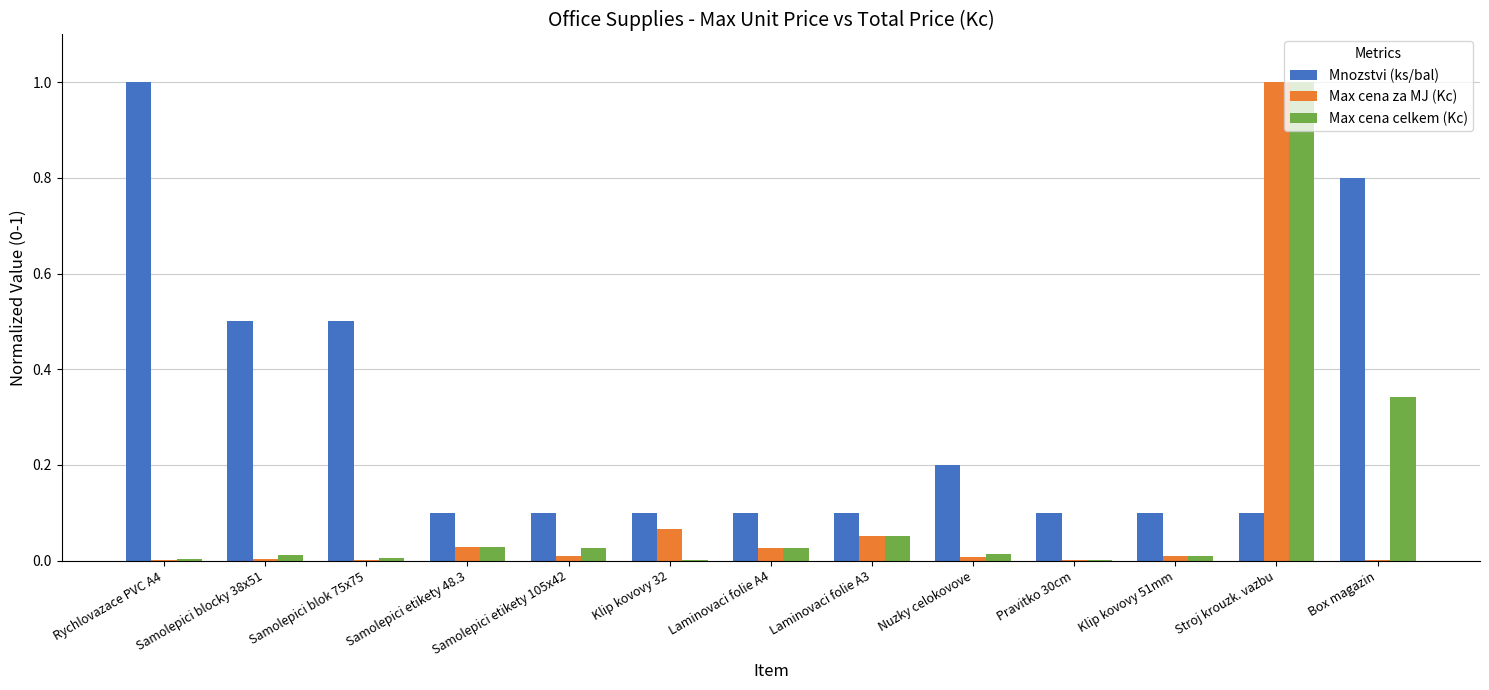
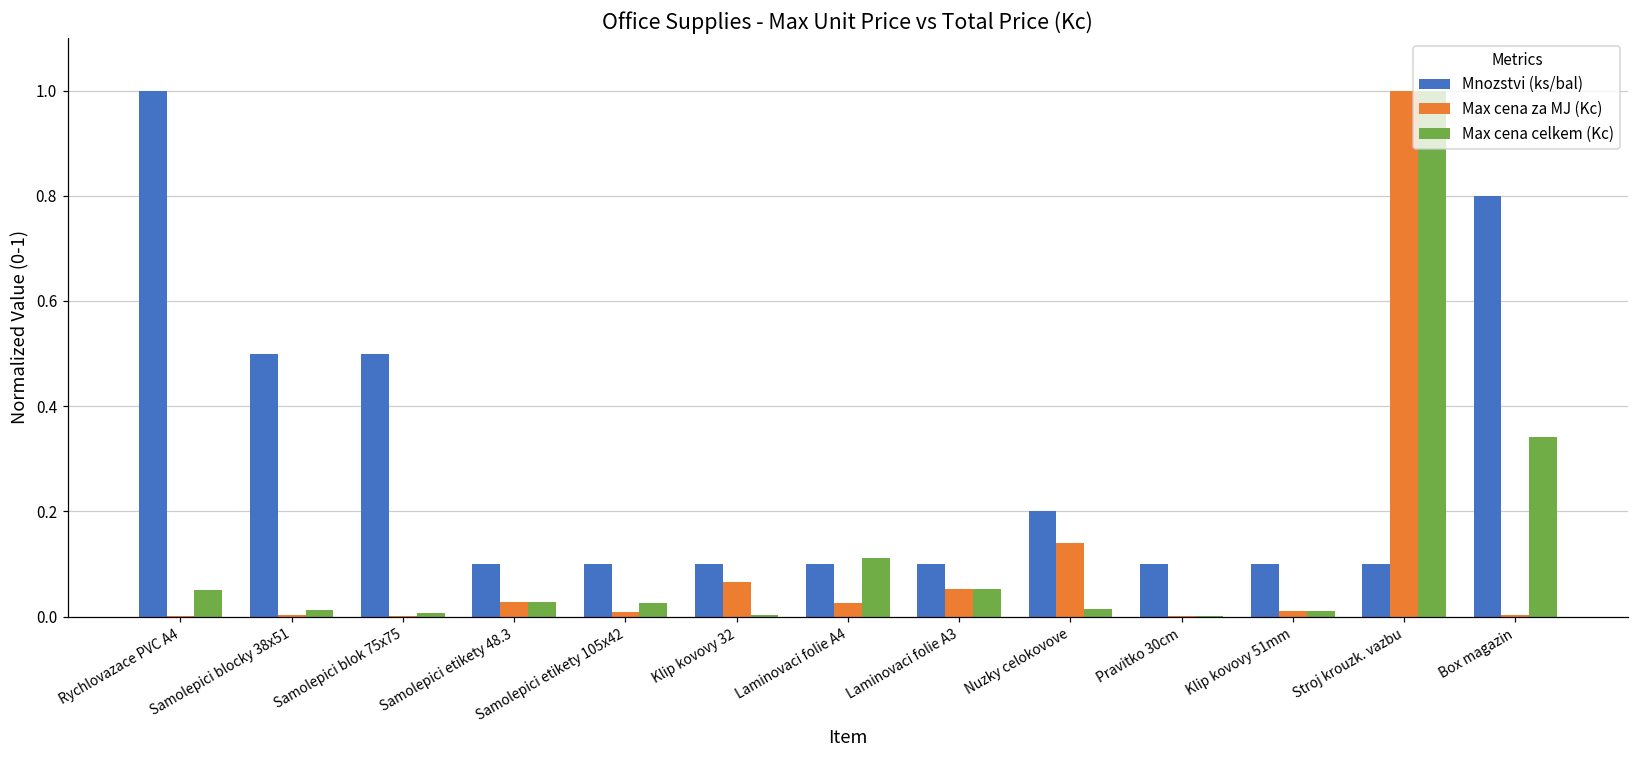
Max cena celkem (Kc), Rychlovazace PVC A4: 0.00 -> 0.05
Max cena celkem (Kc), Laminovaci folie A4: 0.03 -> 0.11
Max cena za MJ (Kc), Nuzky celokovove: 0.01 -> 0.14
